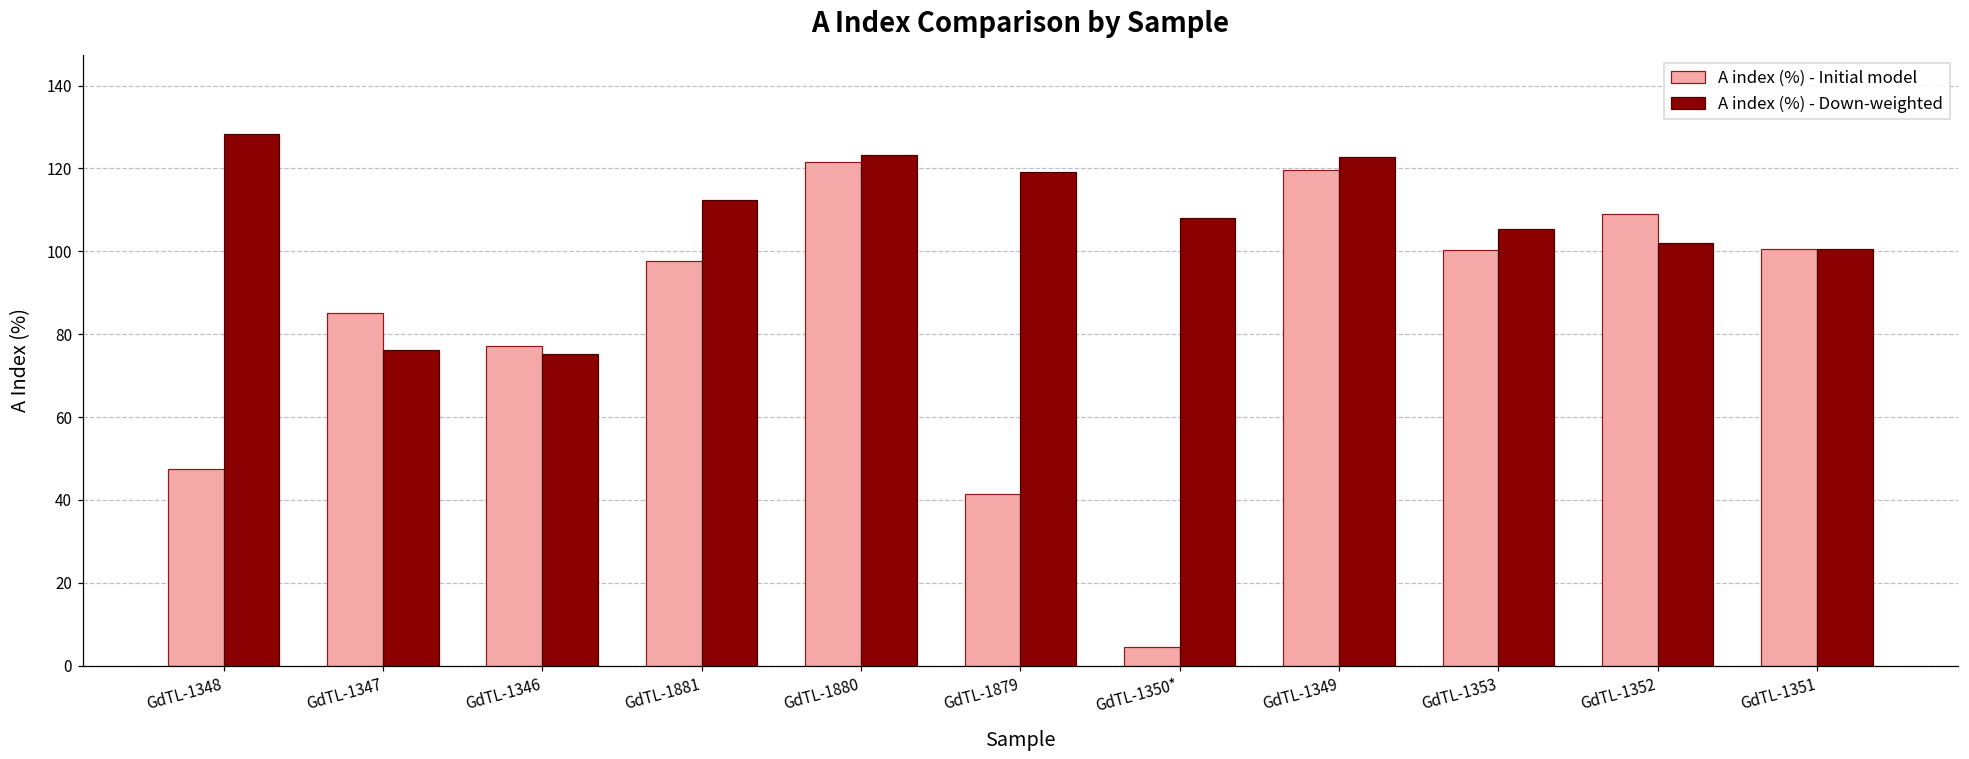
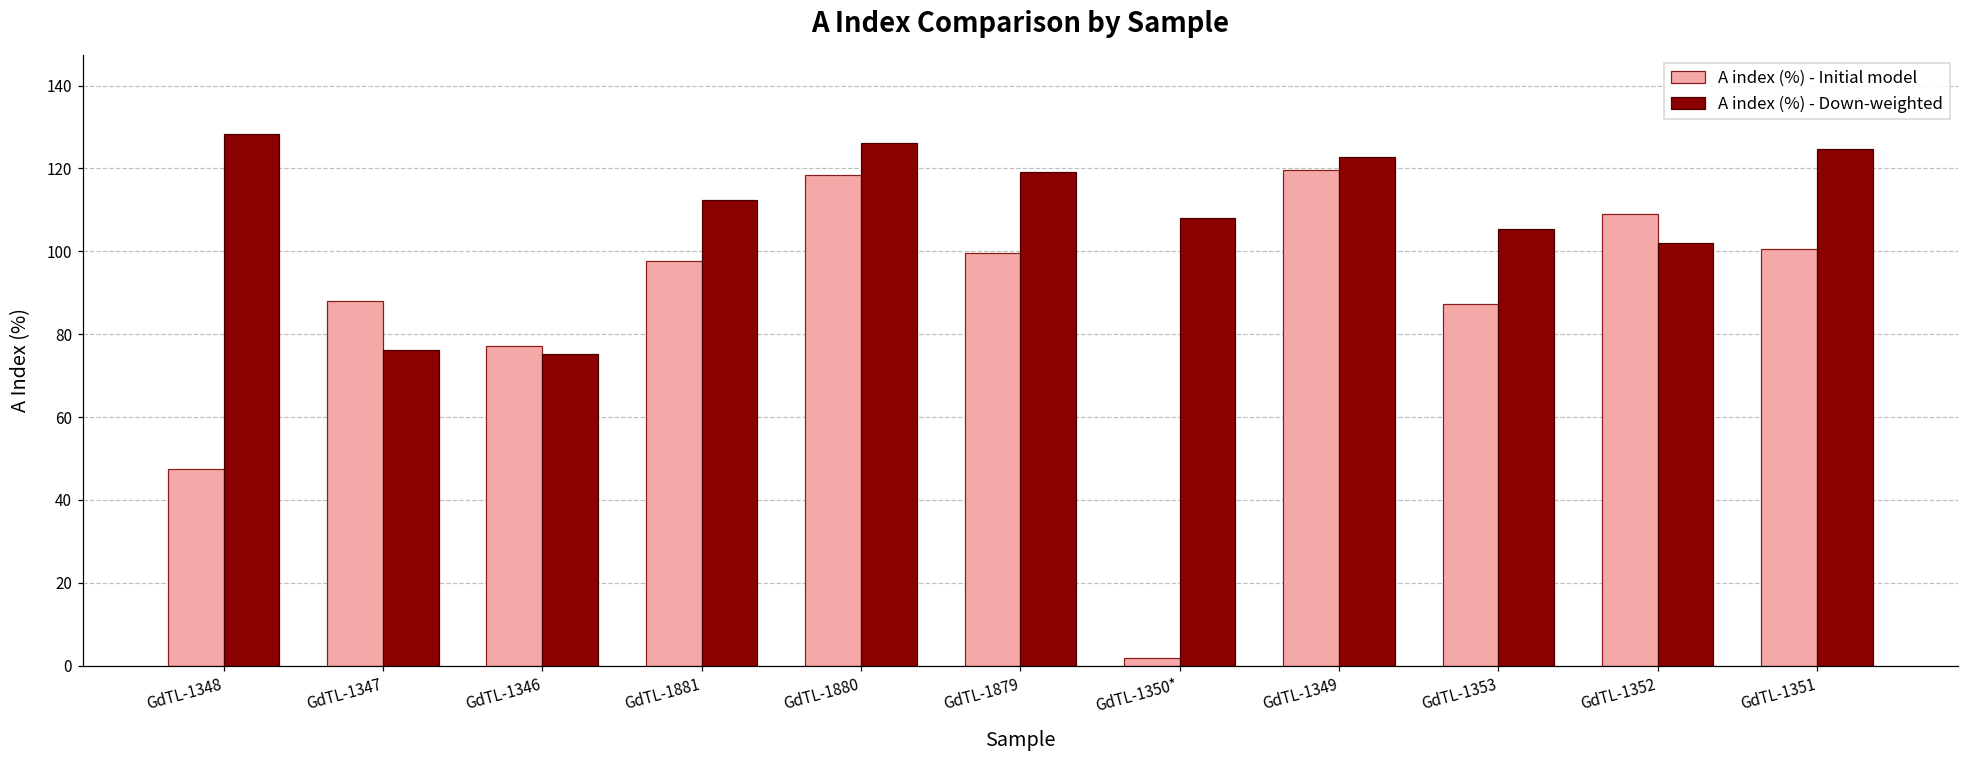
A index (%) - Initial model, GdTL-1347: 85 -> 88
A index (%) - Initial model, GdTL-1880: 122 -> 119
A index (%) - Down-weighted, GdTL-1880: 123 -> 126
A index (%) - Initial model, GdTL-1879: 42 -> 100
A index (%) - Initial model, GdTL-1350*: 5 -> 2
A index (%) - Initial model, GdTL-1353: 100 -> 87
A index (%) - Down-weighted, GdTL-1351: 101 -> 125
